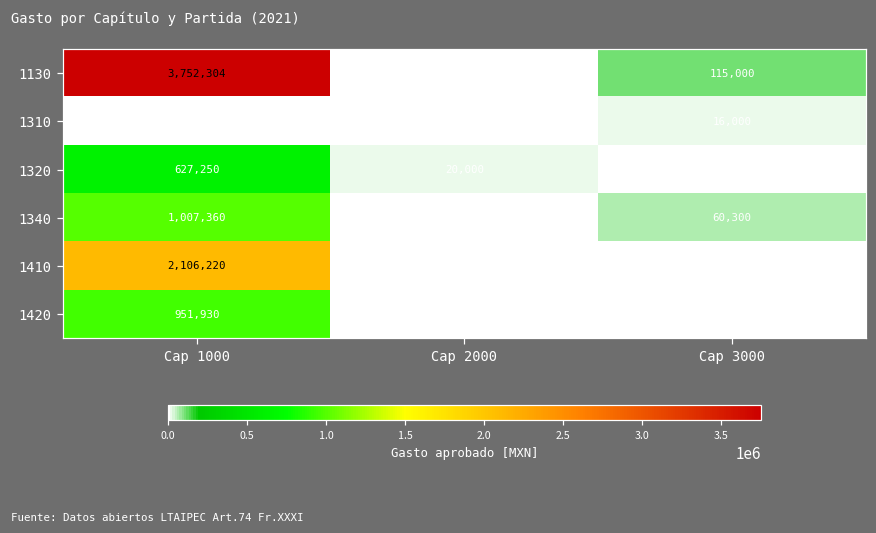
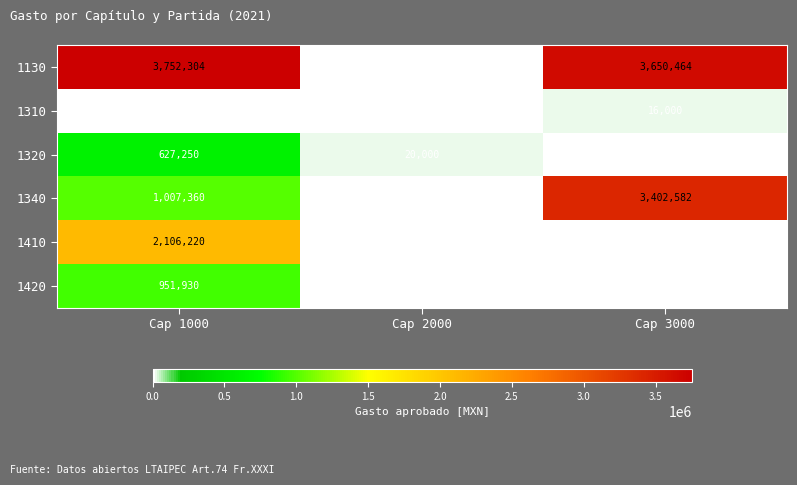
1130, Cap 3000: 115,000 -> 3,650,464
1340, Cap 3000: 60,300 -> 3,402,582
